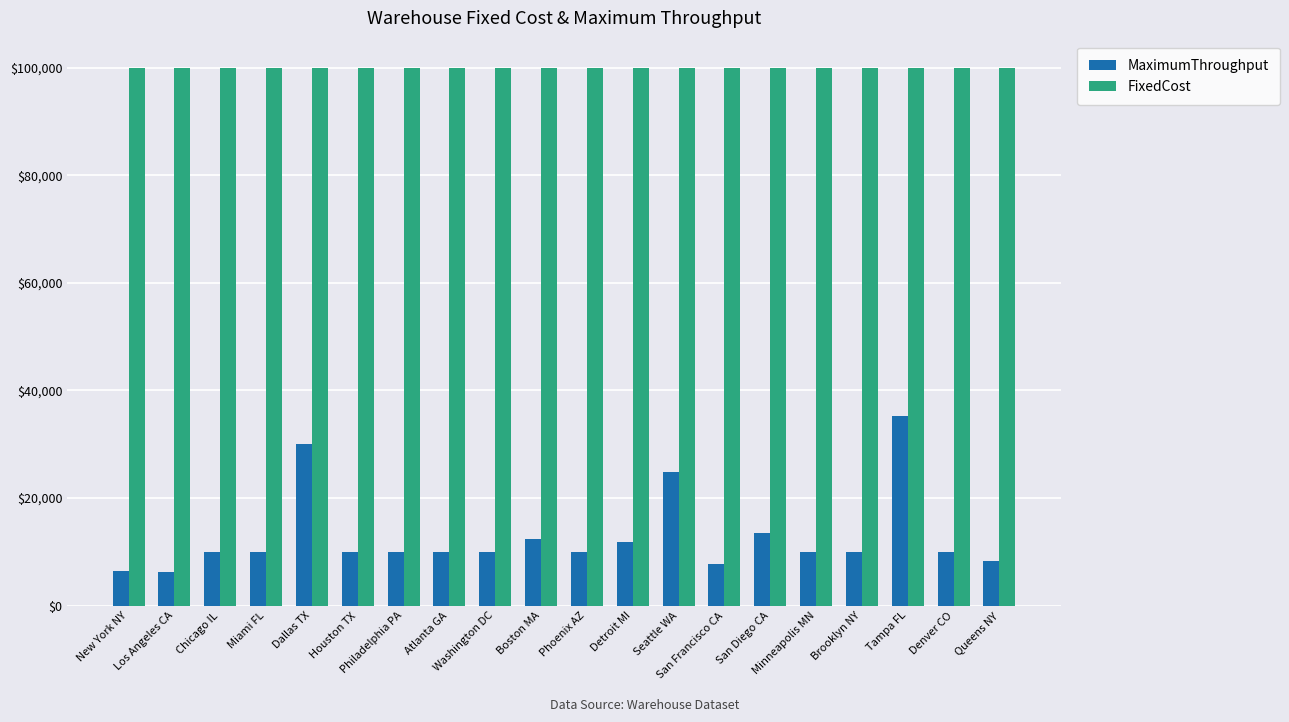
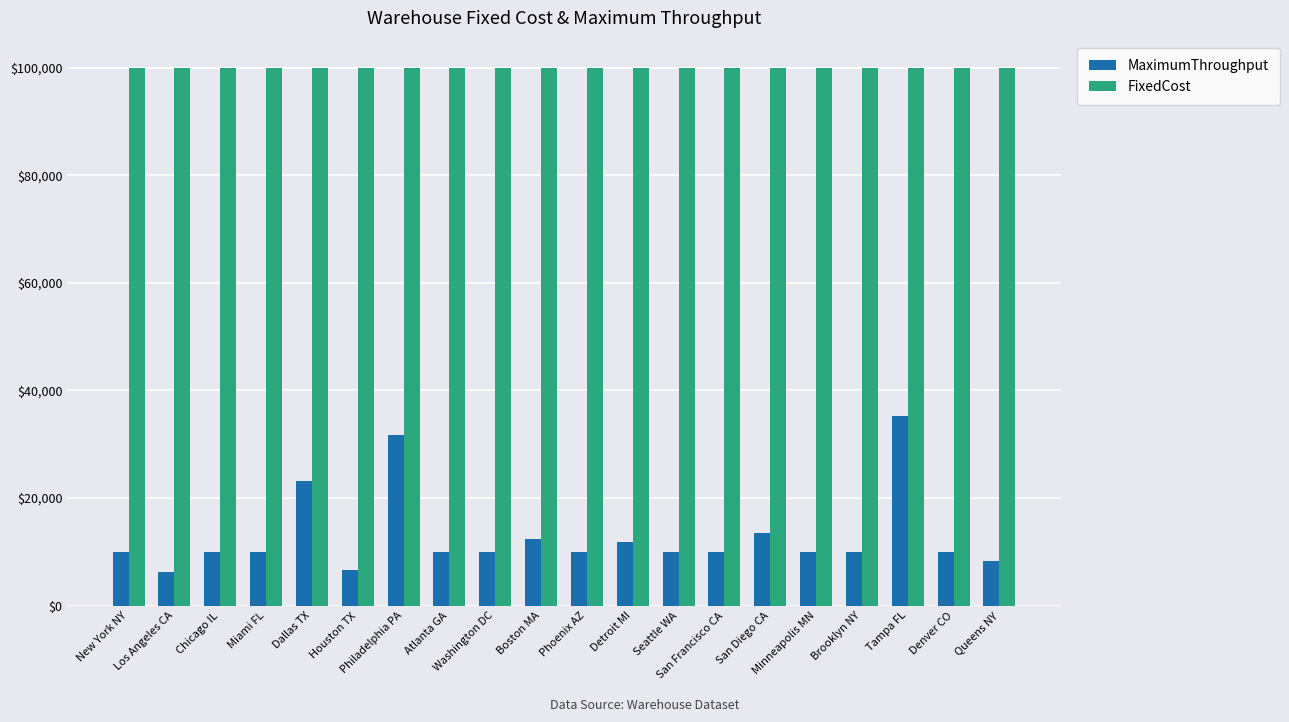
MaximumThroughput, New York NY: $6,000 -> $10,000
MaximumThroughput, Dallas TX: $30,000 -> $23,000
MaximumThroughput, Houston TX: $10,000 -> $7,000
MaximumThroughput, Philadelphia PA: $10,000 -> $32,000
MaximumThroughput, Seattle WA: $25,000 -> $10,000
MaximumThroughput, San Francisco CA: $8,000 -> $10,000
